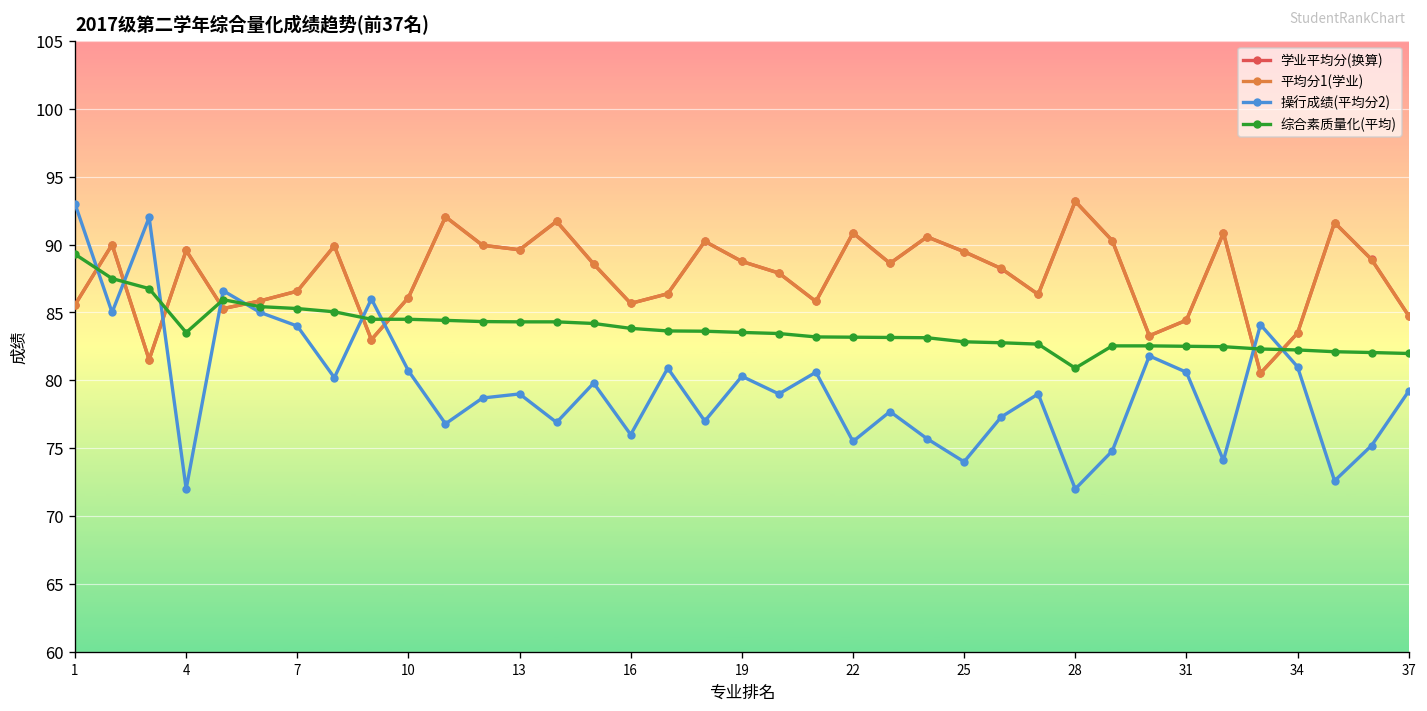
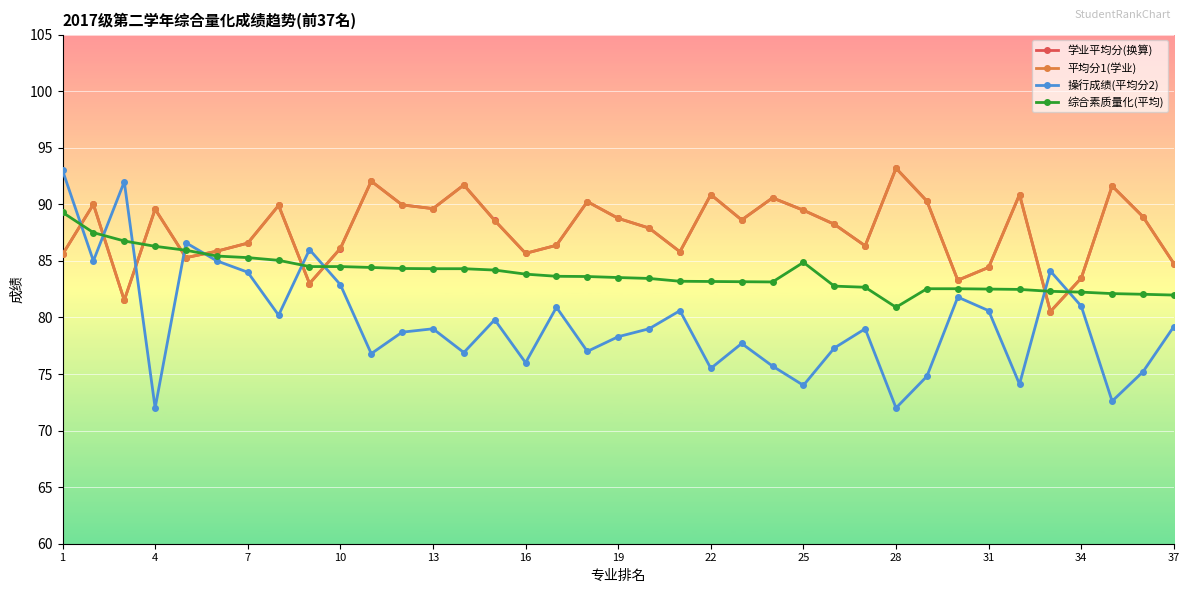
综合素质量化(平均), 4: 83.5 -> 86.3
操行成绩(平均分2), 10: 80.7 -> 82.9
操行成绩(平均分2), 19: 80.3 -> 78.3
综合素质量化(平均), 25: 82.8 -> 84.9
